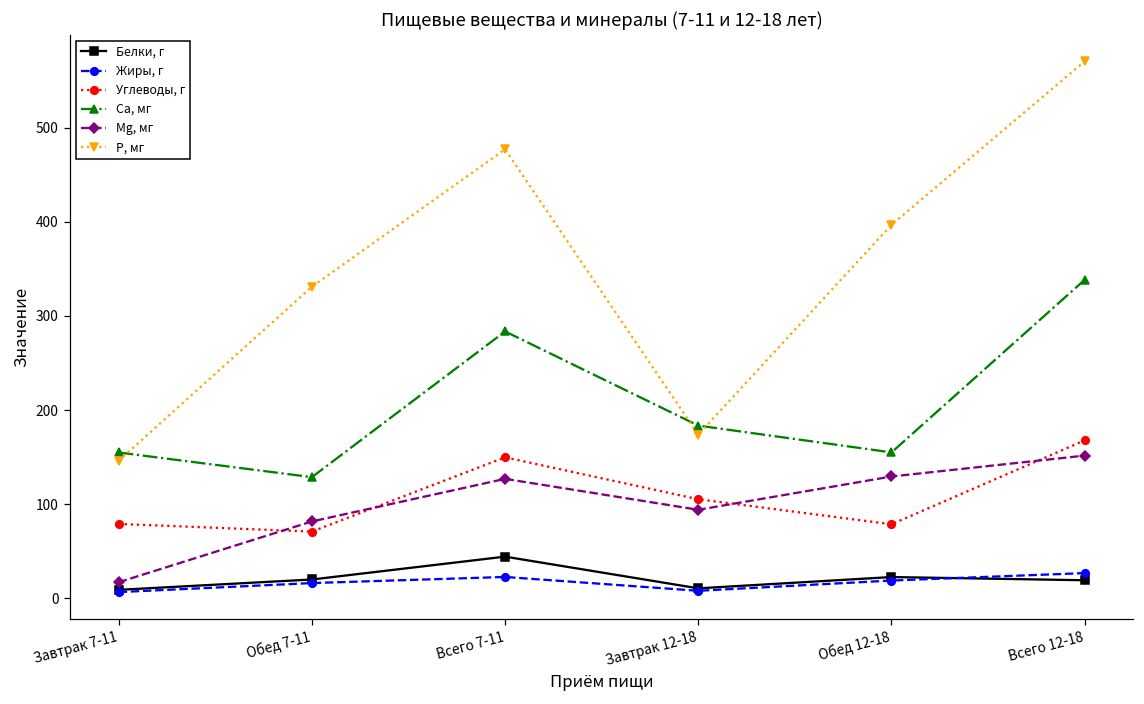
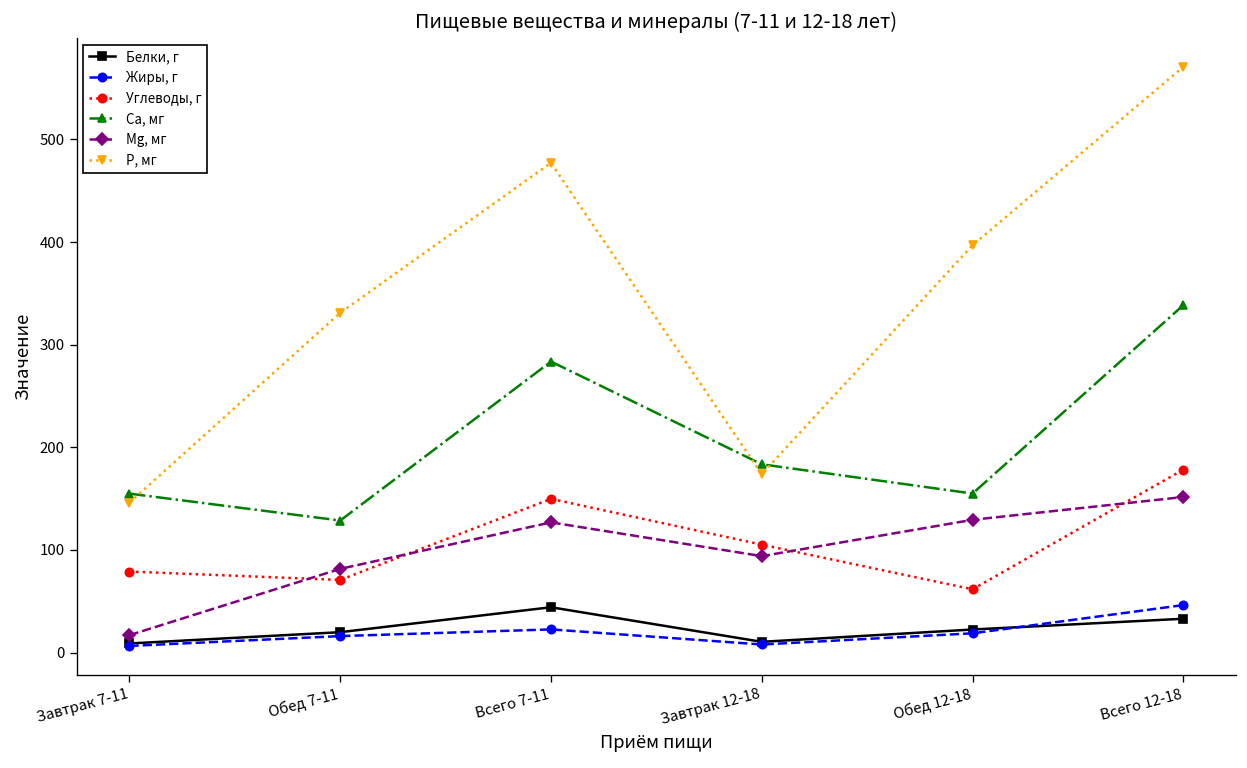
Углеводы, г, Обед 12-18: 80 -> 60
Белки, г, Всего 12-18: 20 -> 30
Жиры, г, Всего 12-18: 30 -> 50
Углеводы, г, Всего 12-18: 170 -> 180
